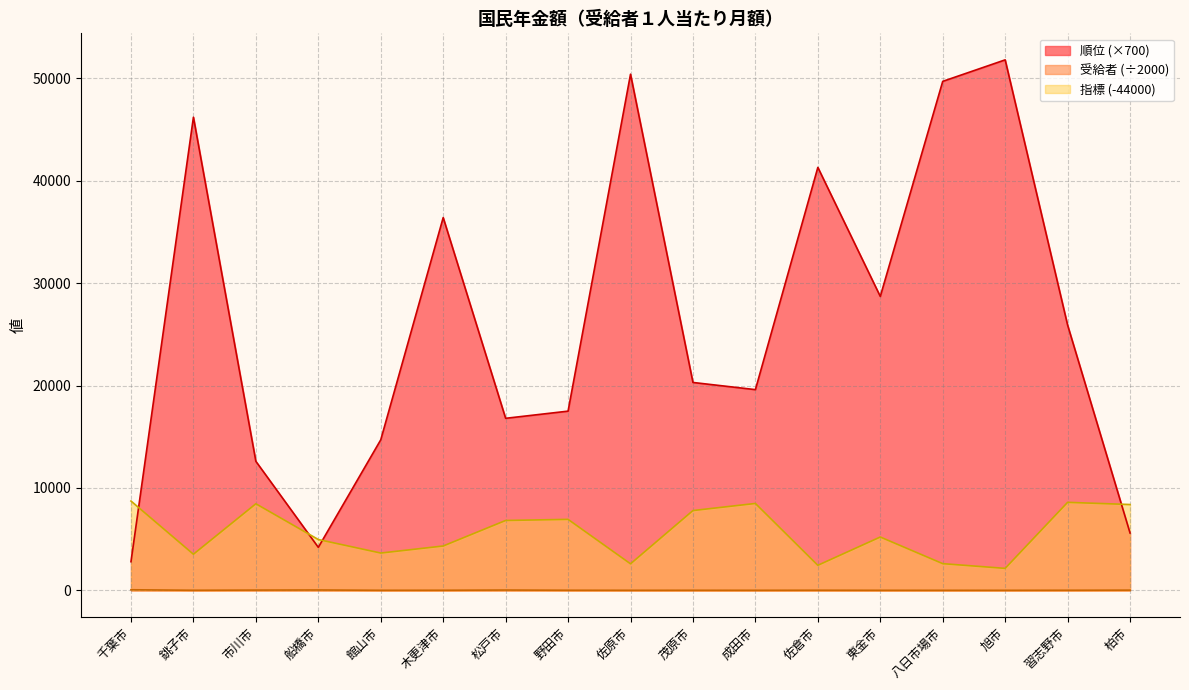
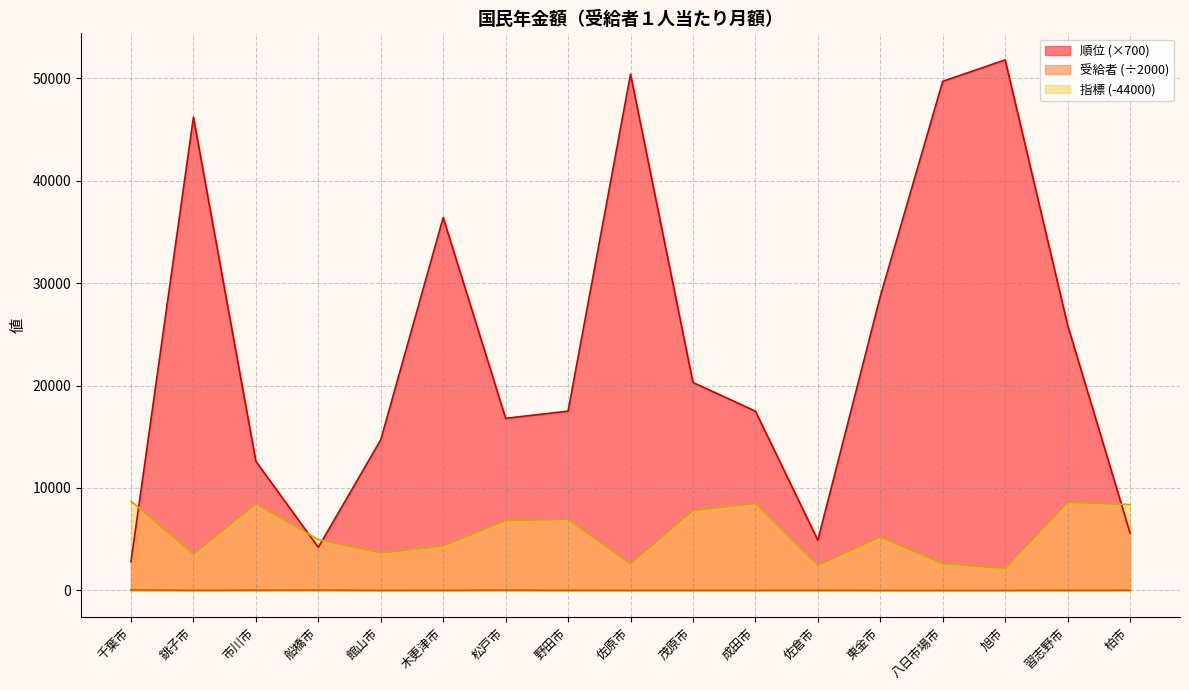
順位 (×700), 成田市: 19600 -> 17500
順位 (×700), 佐倉市: 41300 -> 4900
